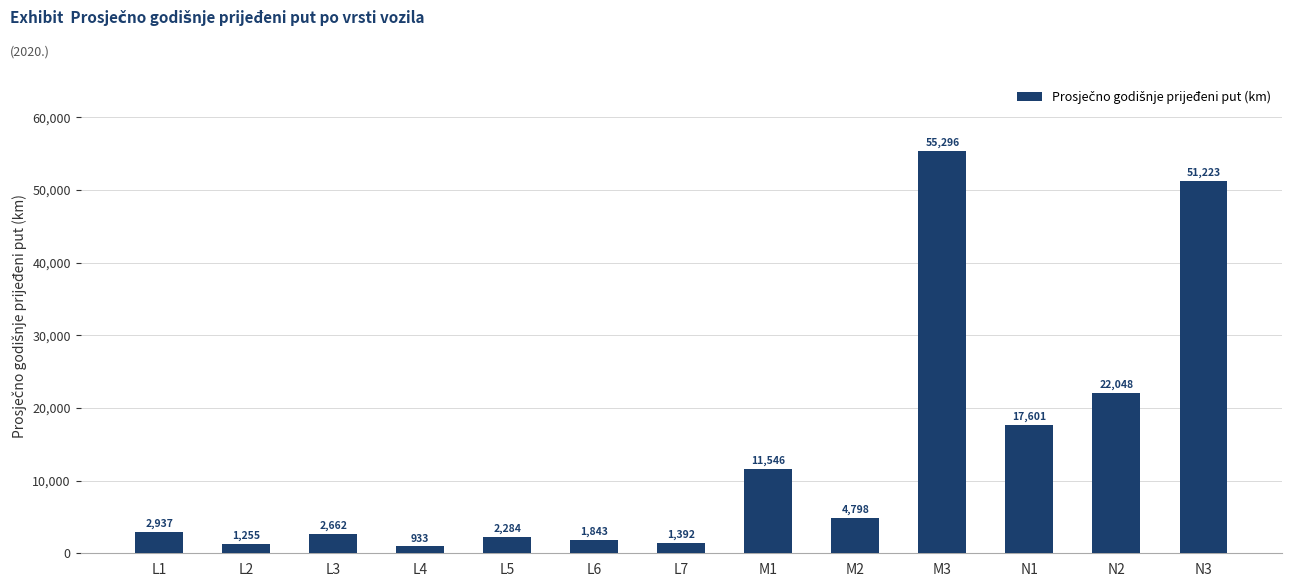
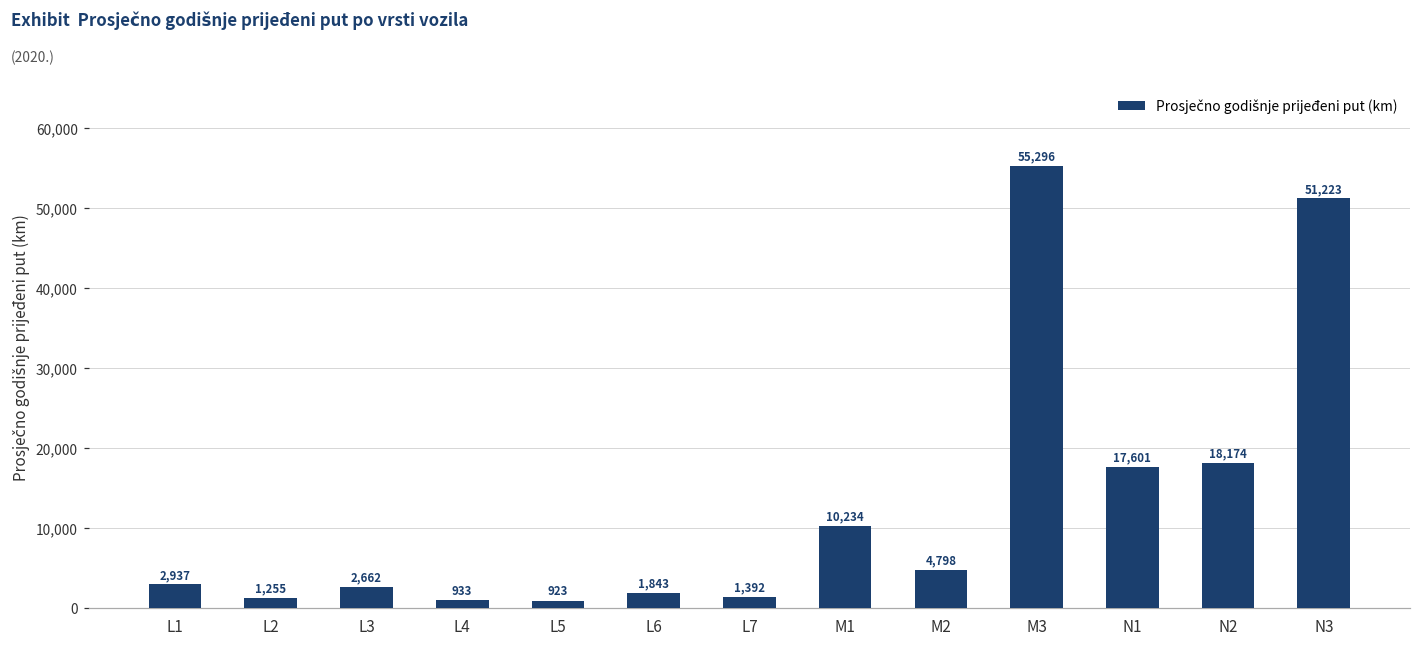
L5: 2,284 -> 923
M1: 11,546 -> 10,234
N2: 22,048 -> 18,174
